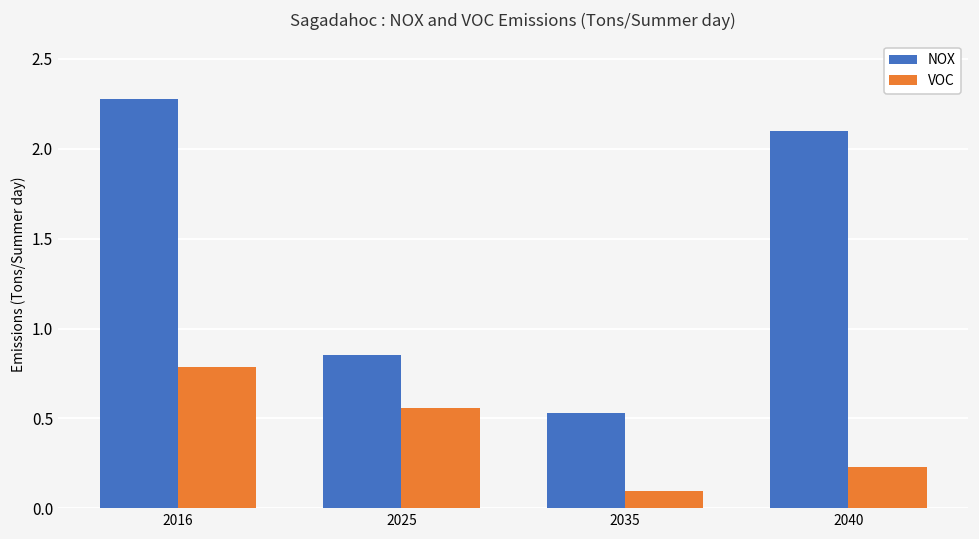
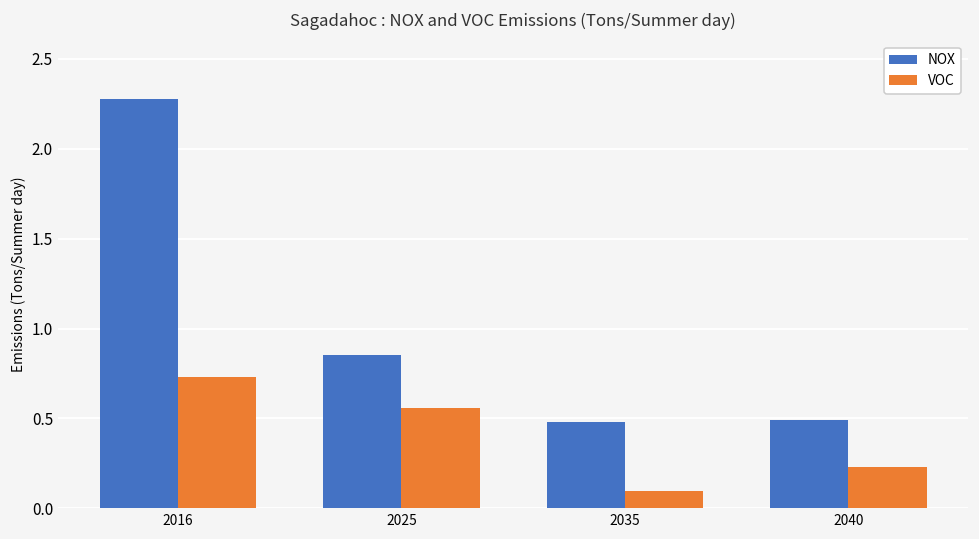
VOC, 2016: 0.79 -> 0.73
NOX, 2035: 0.53 -> 0.48
NOX, 2040: 2.10 -> 0.49
